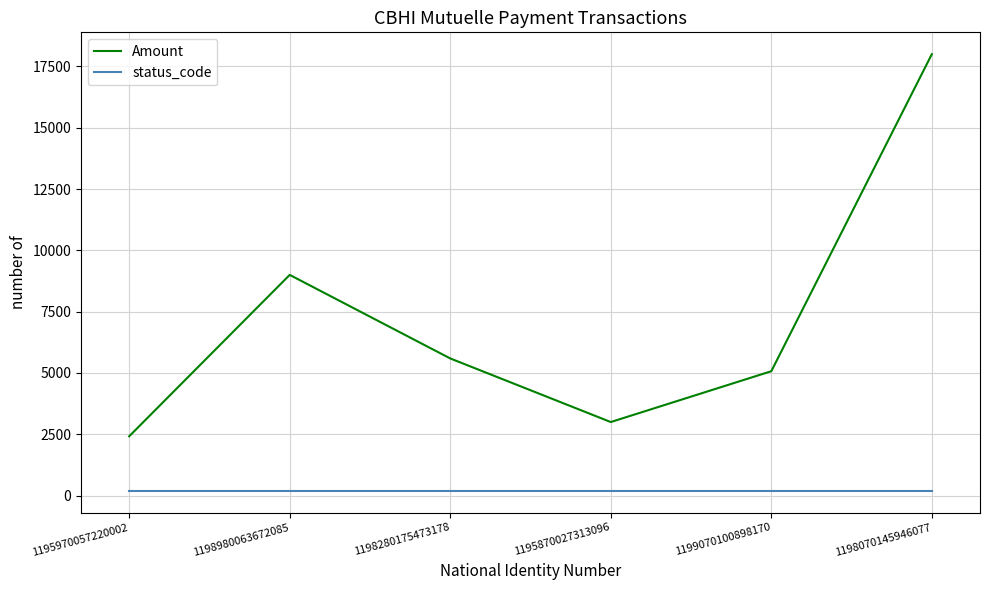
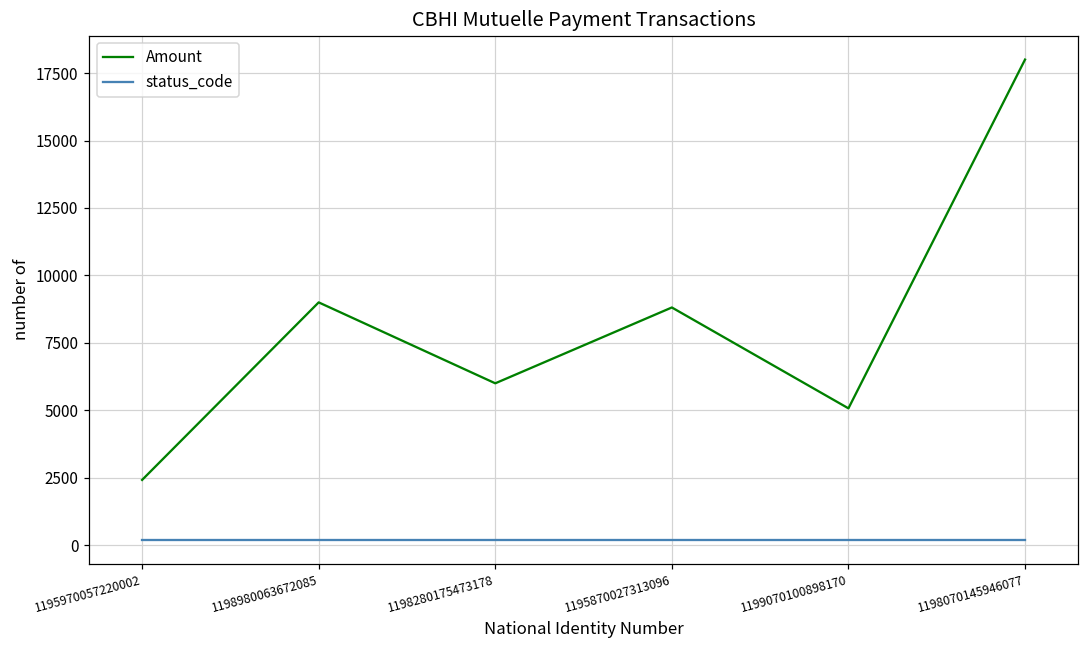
Amount, 1198280175473178: 5600 -> 6000
Amount, 1195870027313096: 3000 -> 8800
